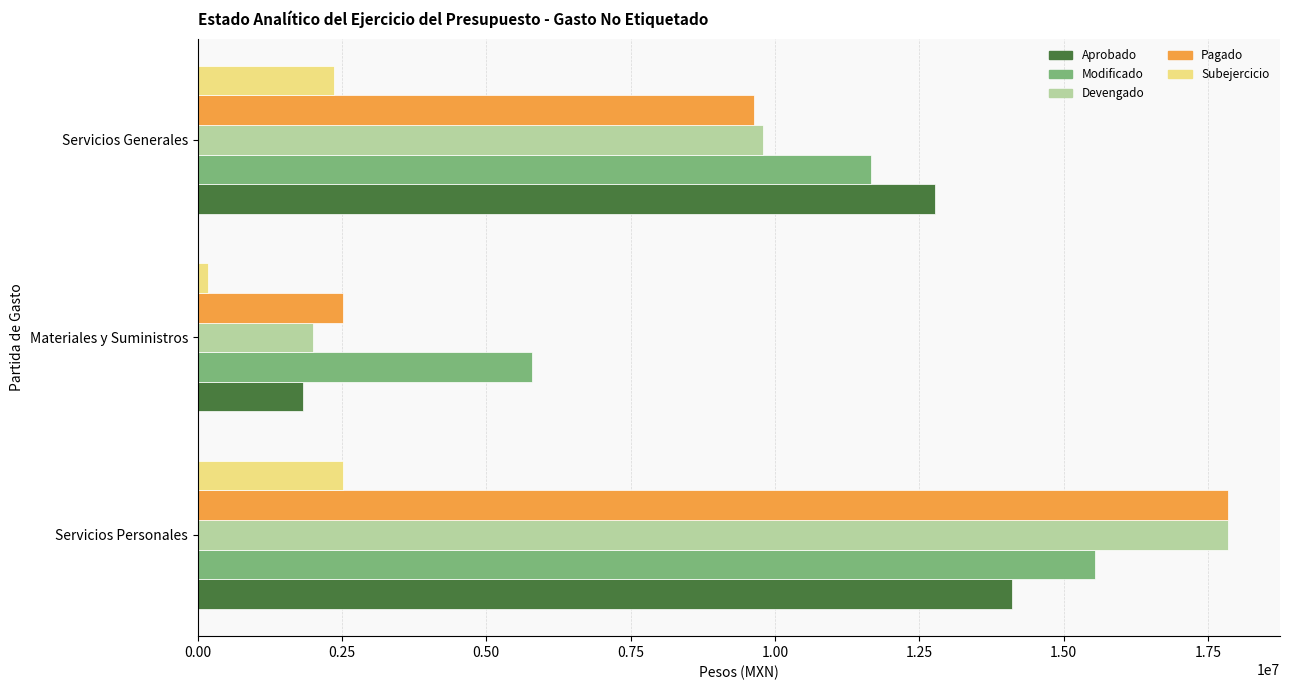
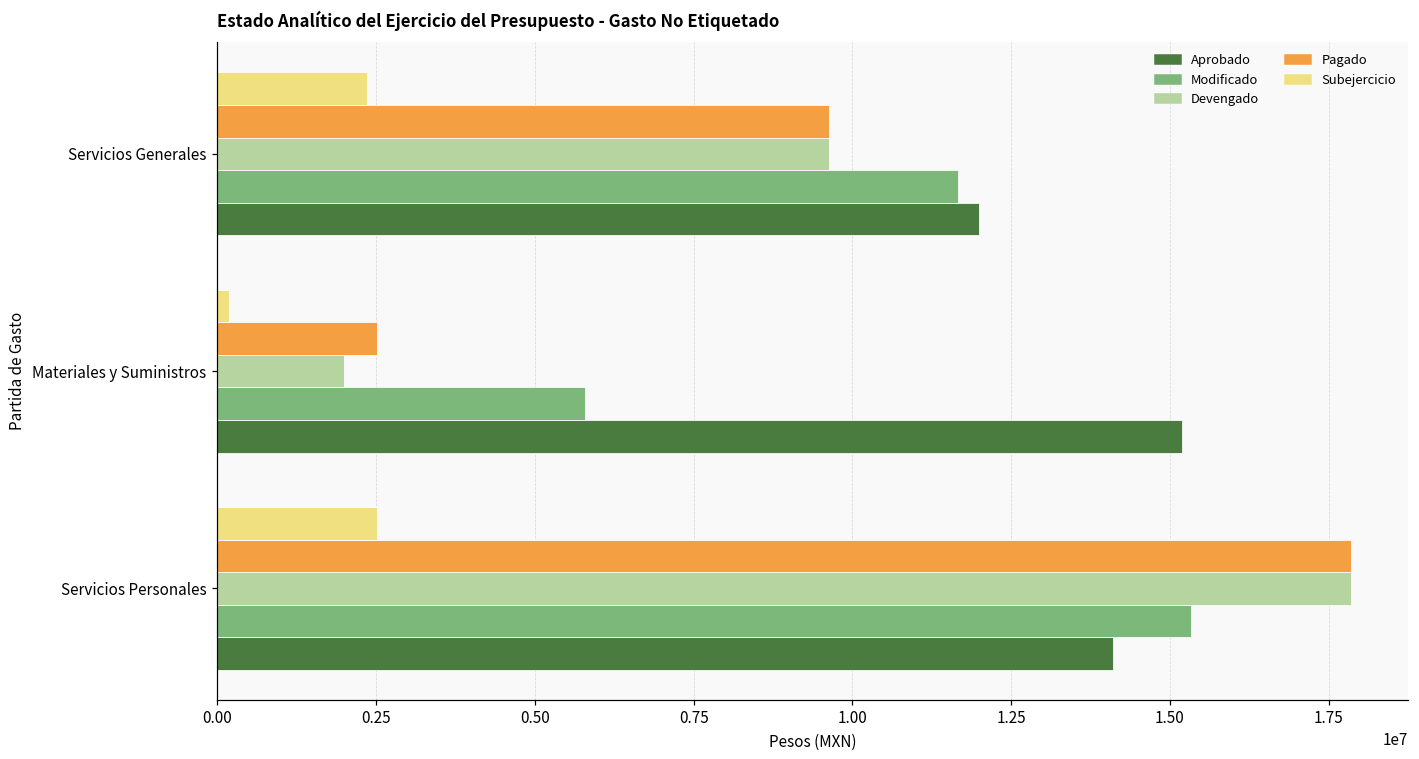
Devengado, Servicios Generales: 9800000 -> 9600000
Aprobado, Servicios Generales: 12800000 -> 12000000
Aprobado, Materiales y Suministros: 1800000 -> 15200000
Modificado, Servicios Personales: 15500000 -> 15300000
